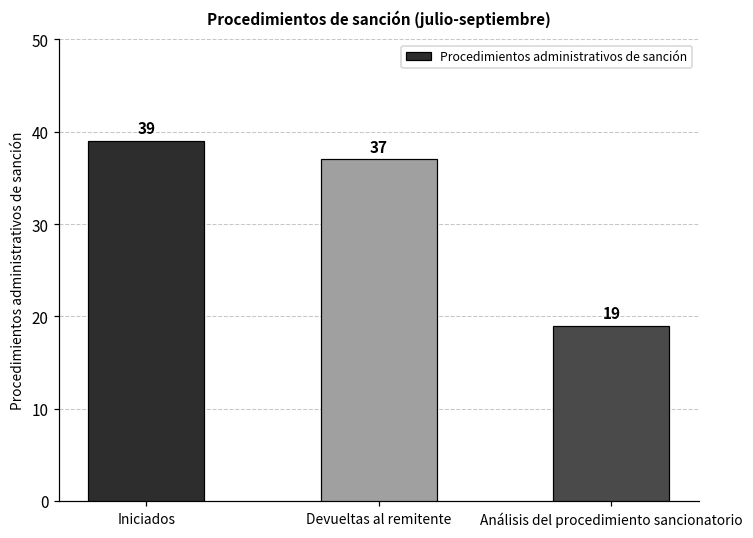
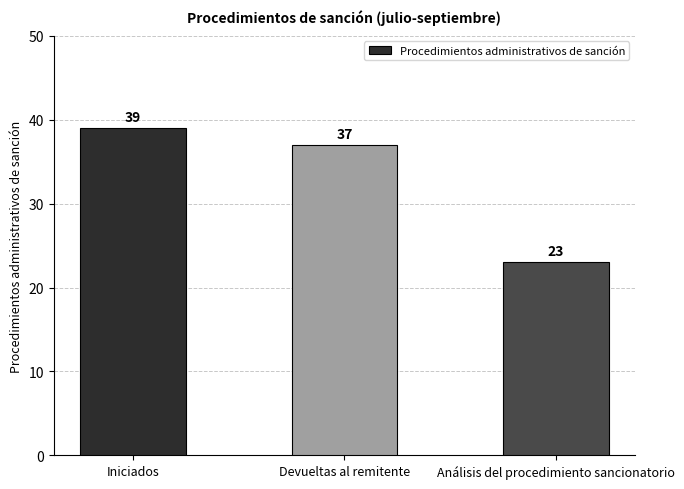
Análisis del procedimiento sancionatorio: 19 -> 23
